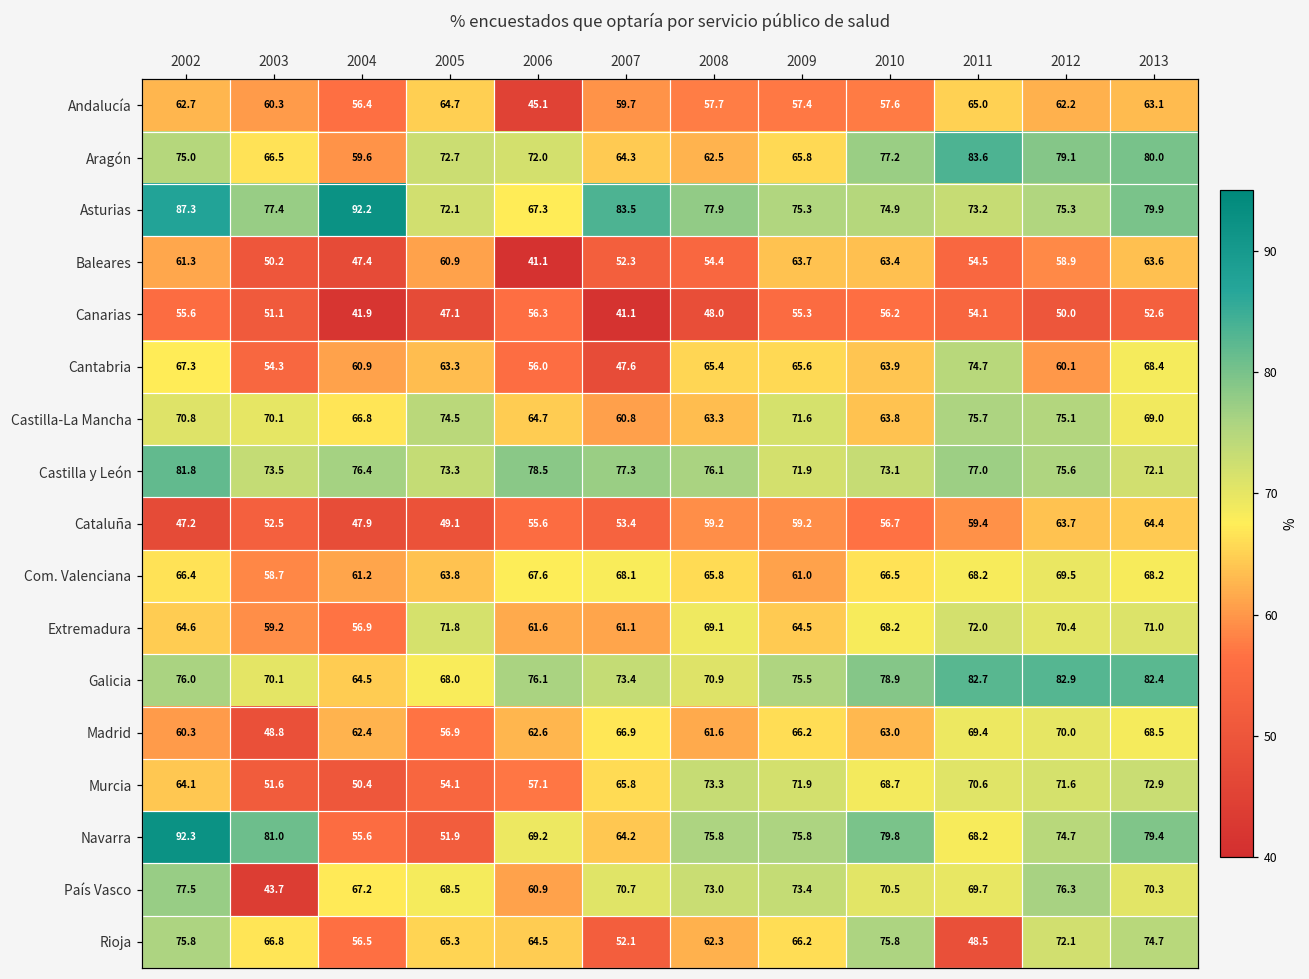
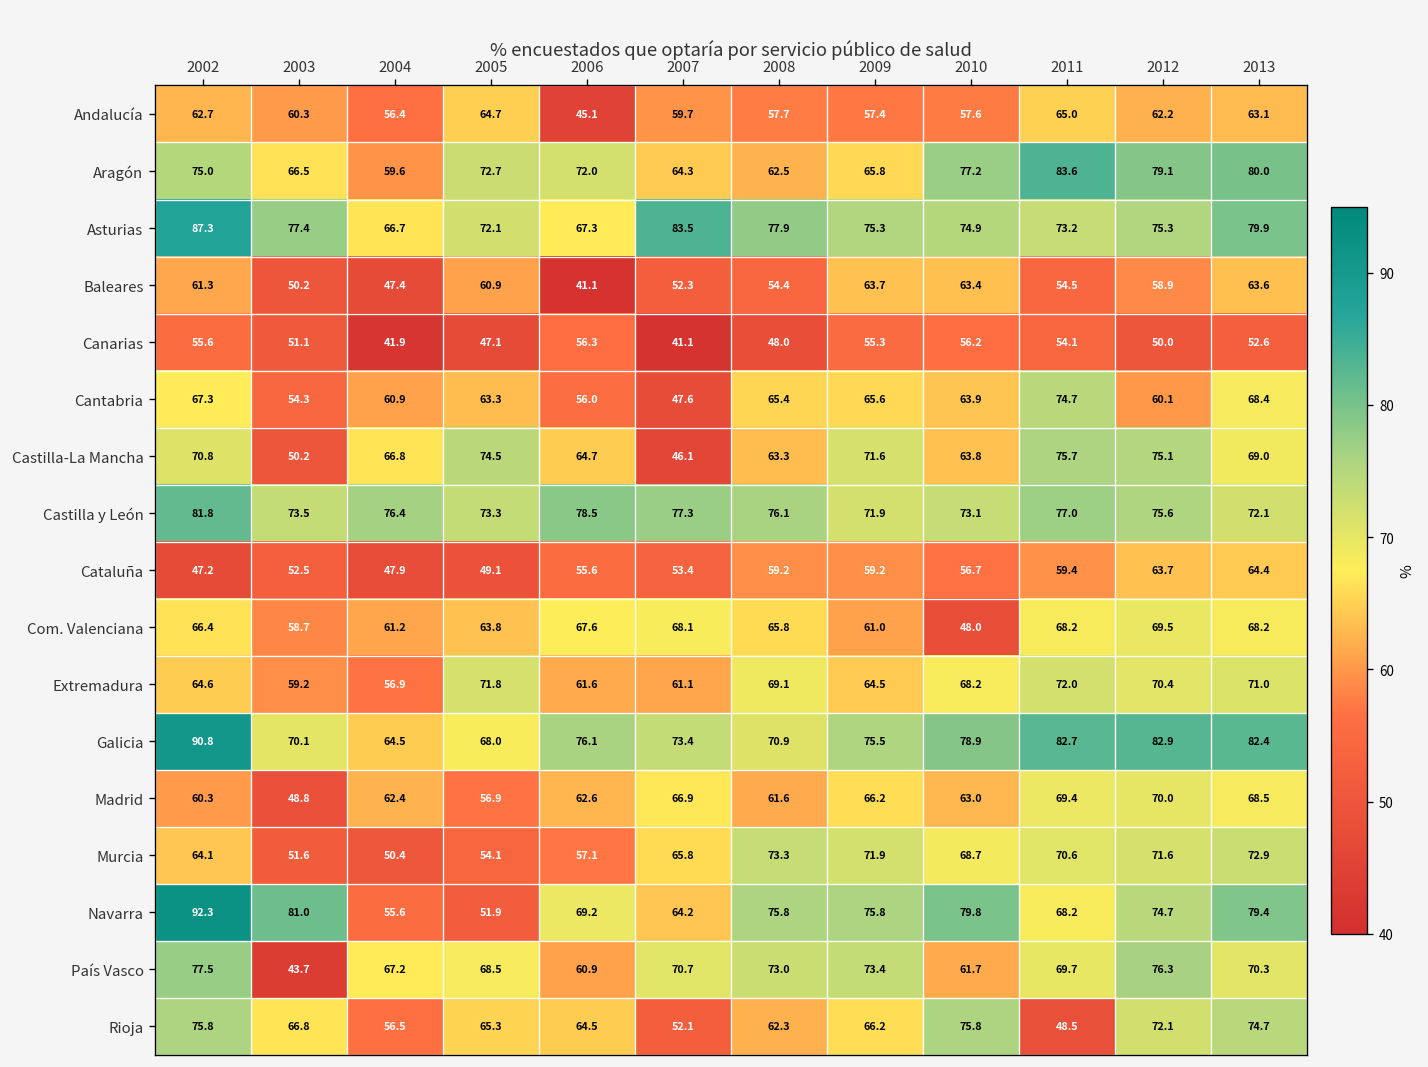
Asturias, 2004: 92.2 -> 66.7
Castilla-La Mancha, 2003: 70.1 -> 50.2
Castilla-La Mancha, 2007: 60.8 -> 46.1
Com. Valenciana, 2010: 66.5 -> 48.0
Galicia, 2002: 76.0 -> 90.8
País Vasco, 2010: 70.5 -> 61.7
